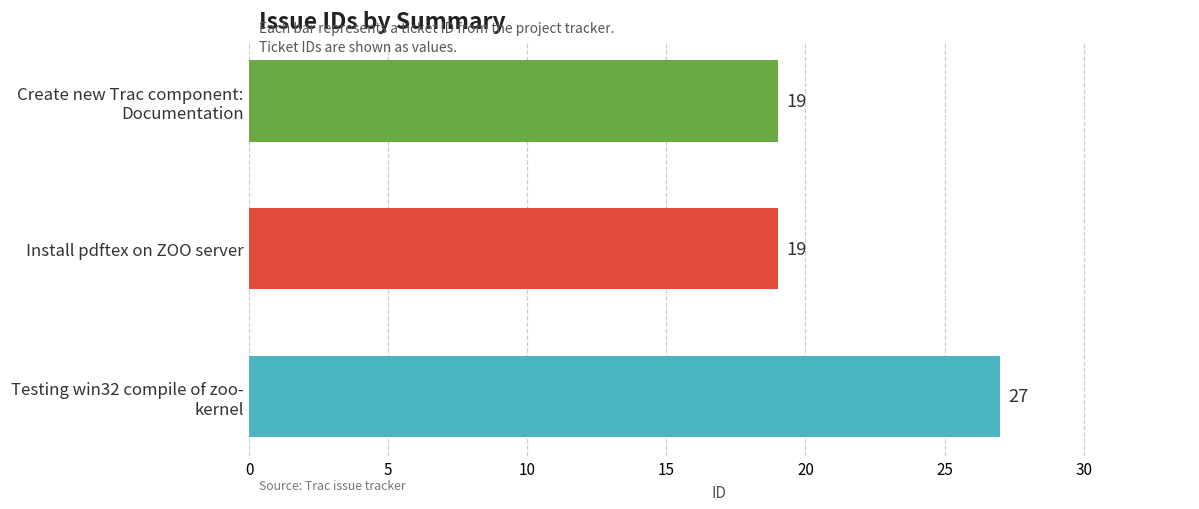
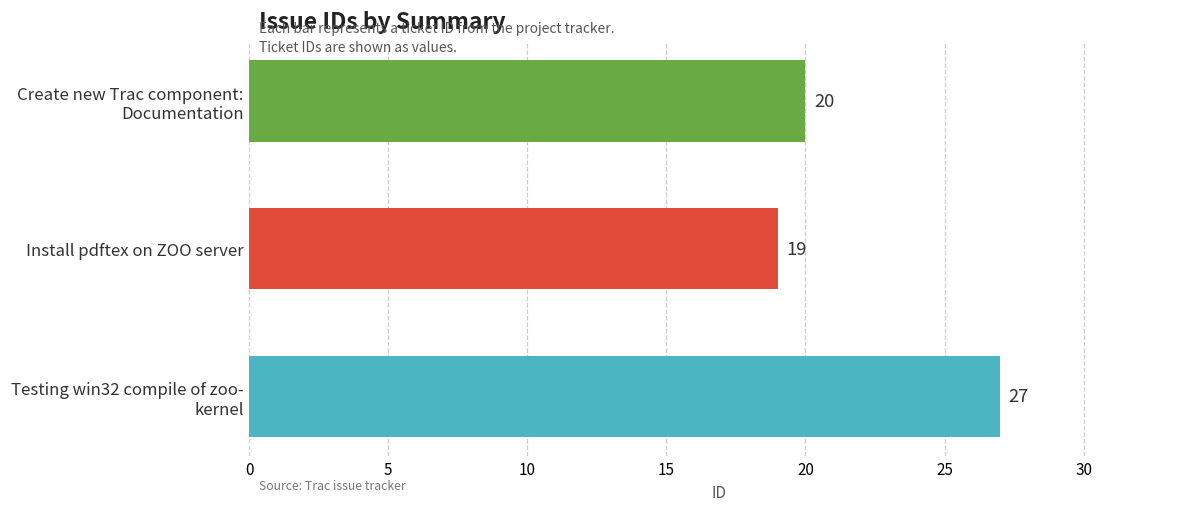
Create new Trac component: Documentation: 19 -> 20
